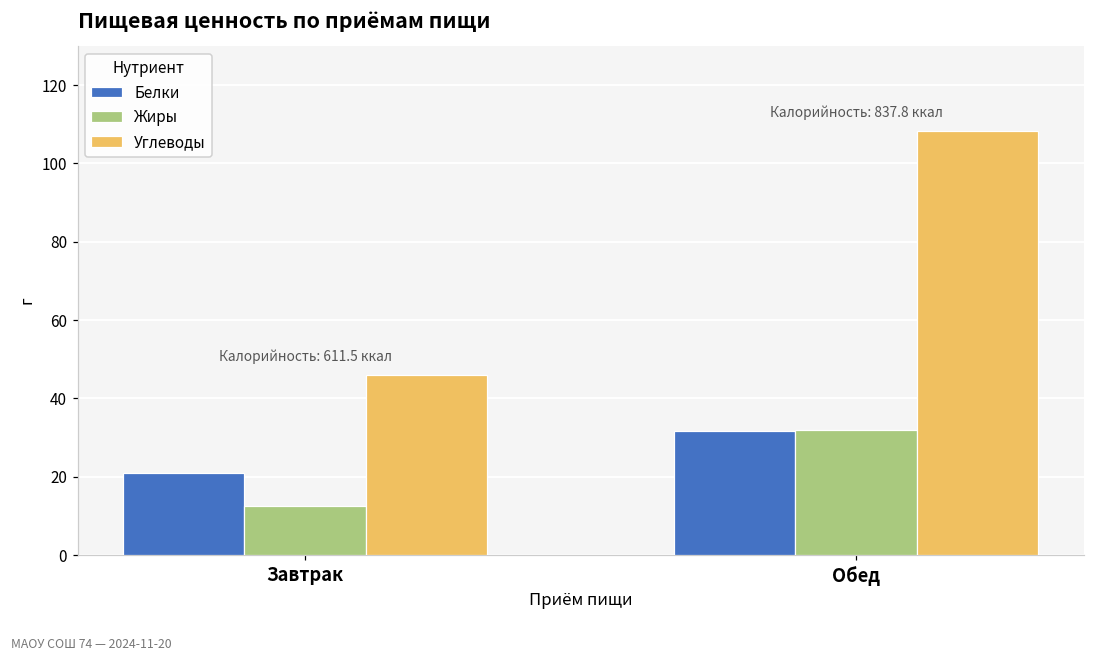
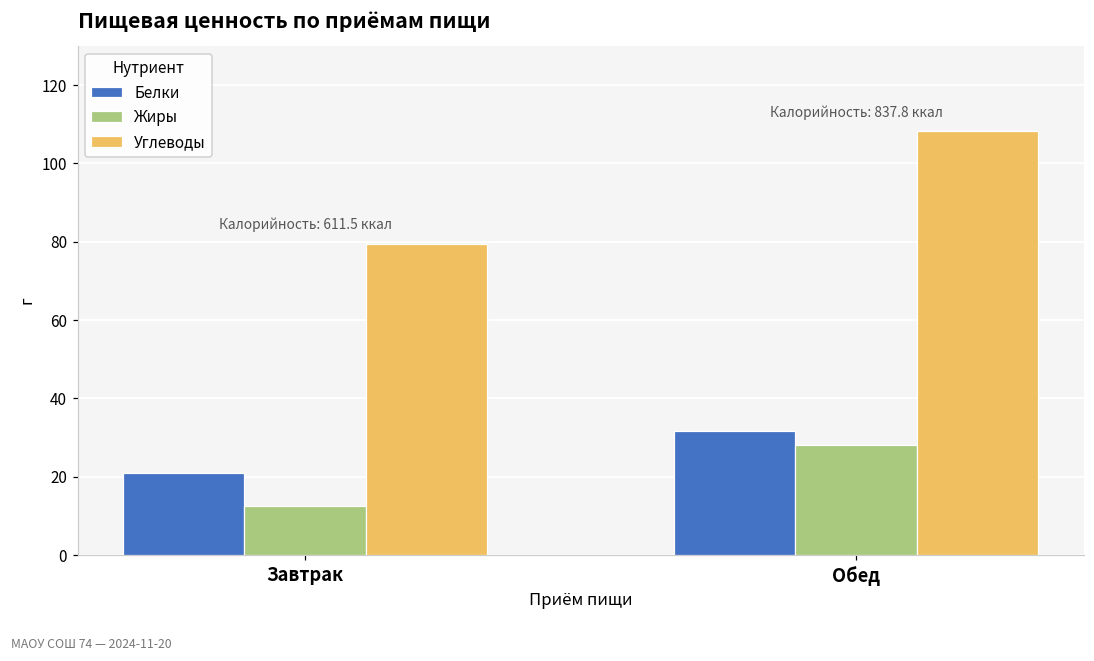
Углеводы, Завтрак: 46 -> 79
Жиры, Обед: 32 -> 28
